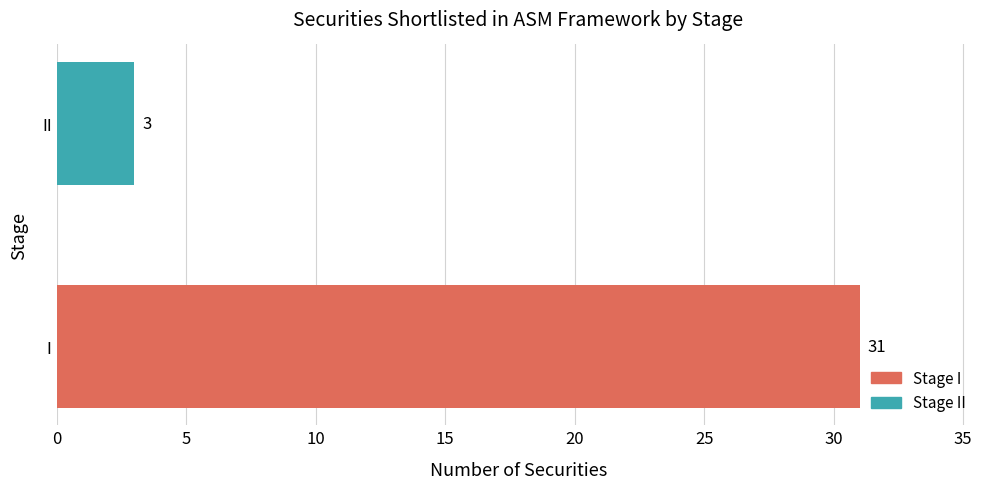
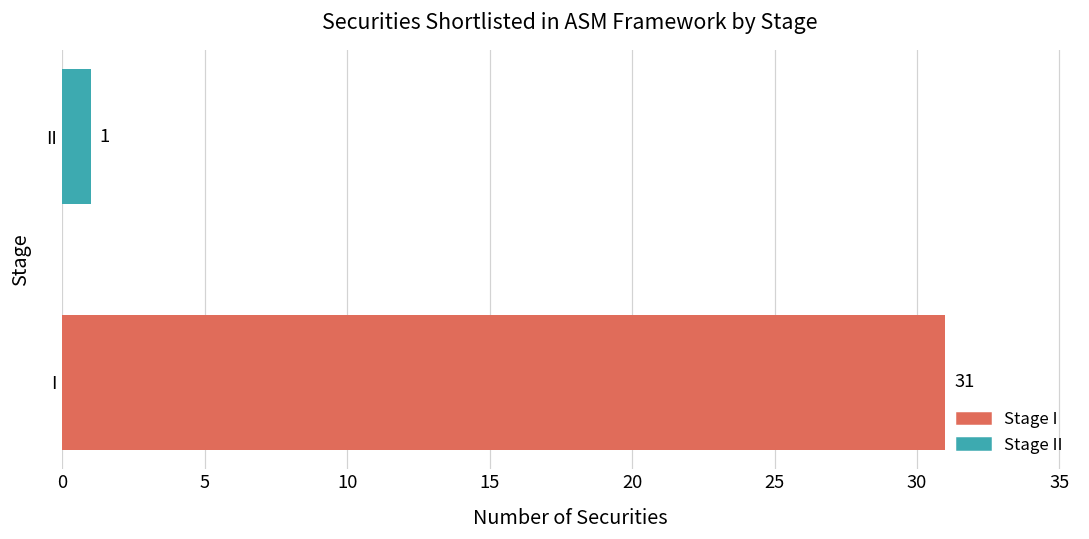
II: 3 -> 1
